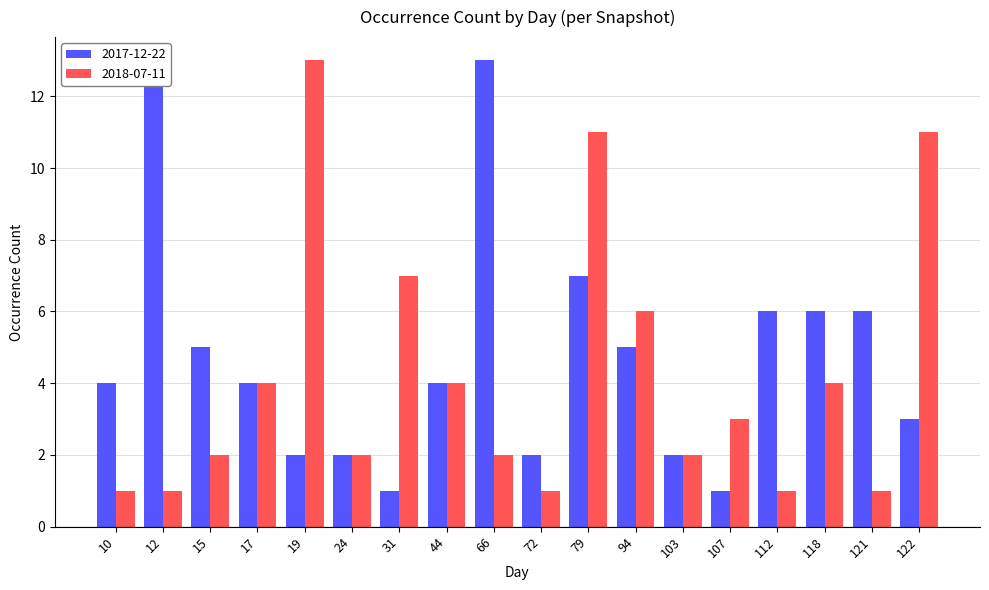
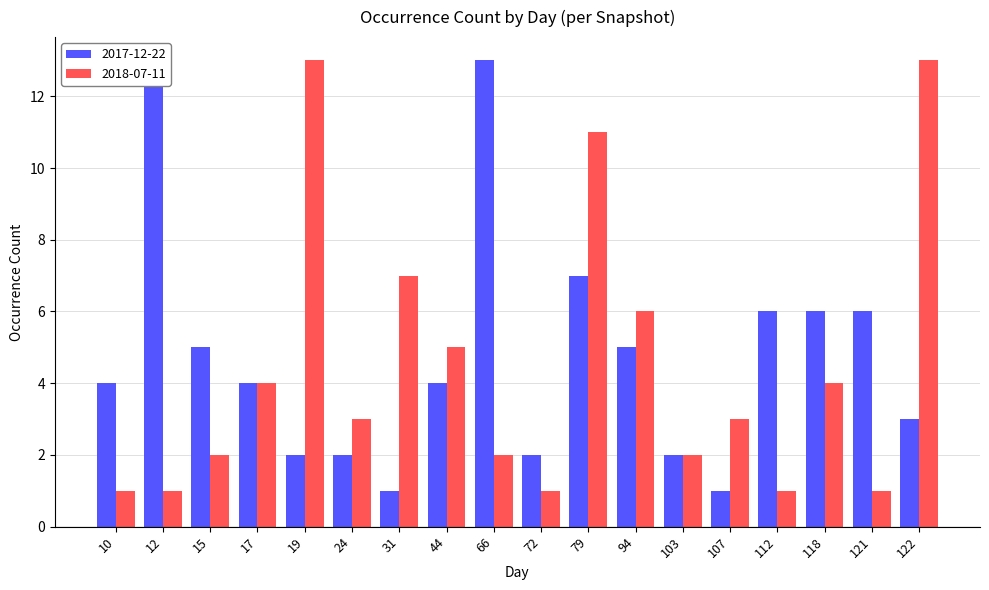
2018-07-11, 24: 2 -> 3
2018-07-11, 44: 4 -> 5
2018-07-11, 122: 11 -> 13
